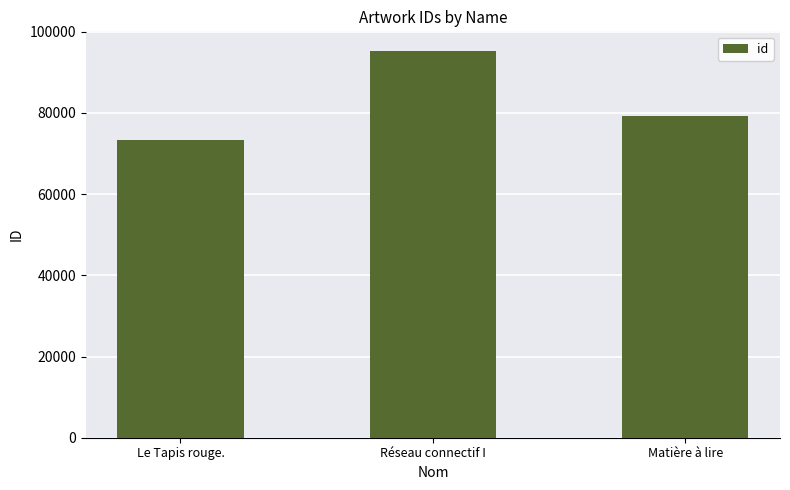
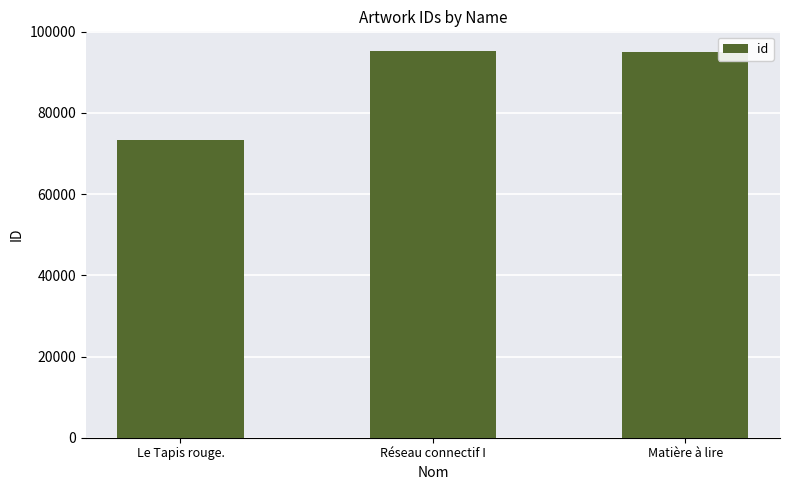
Matière à lire: 79000 -> 95000
